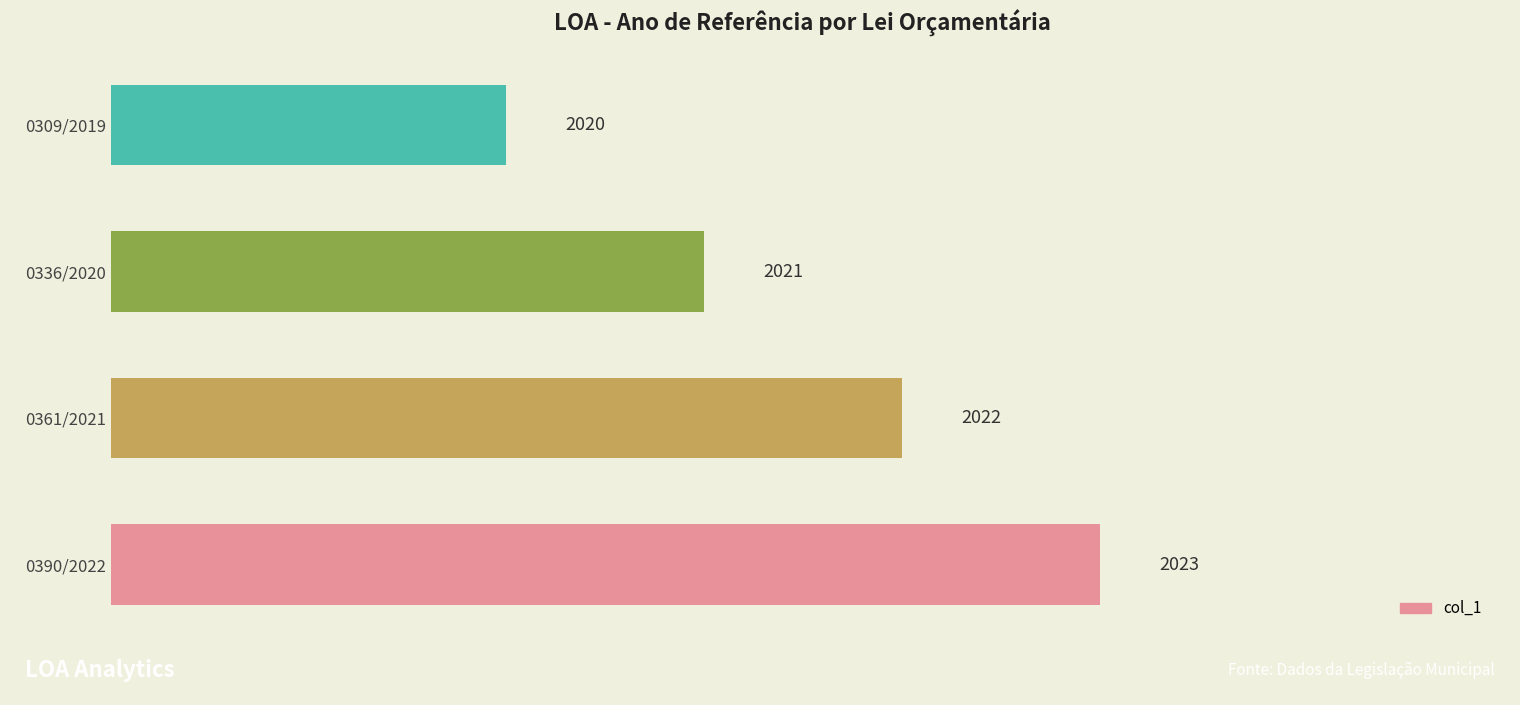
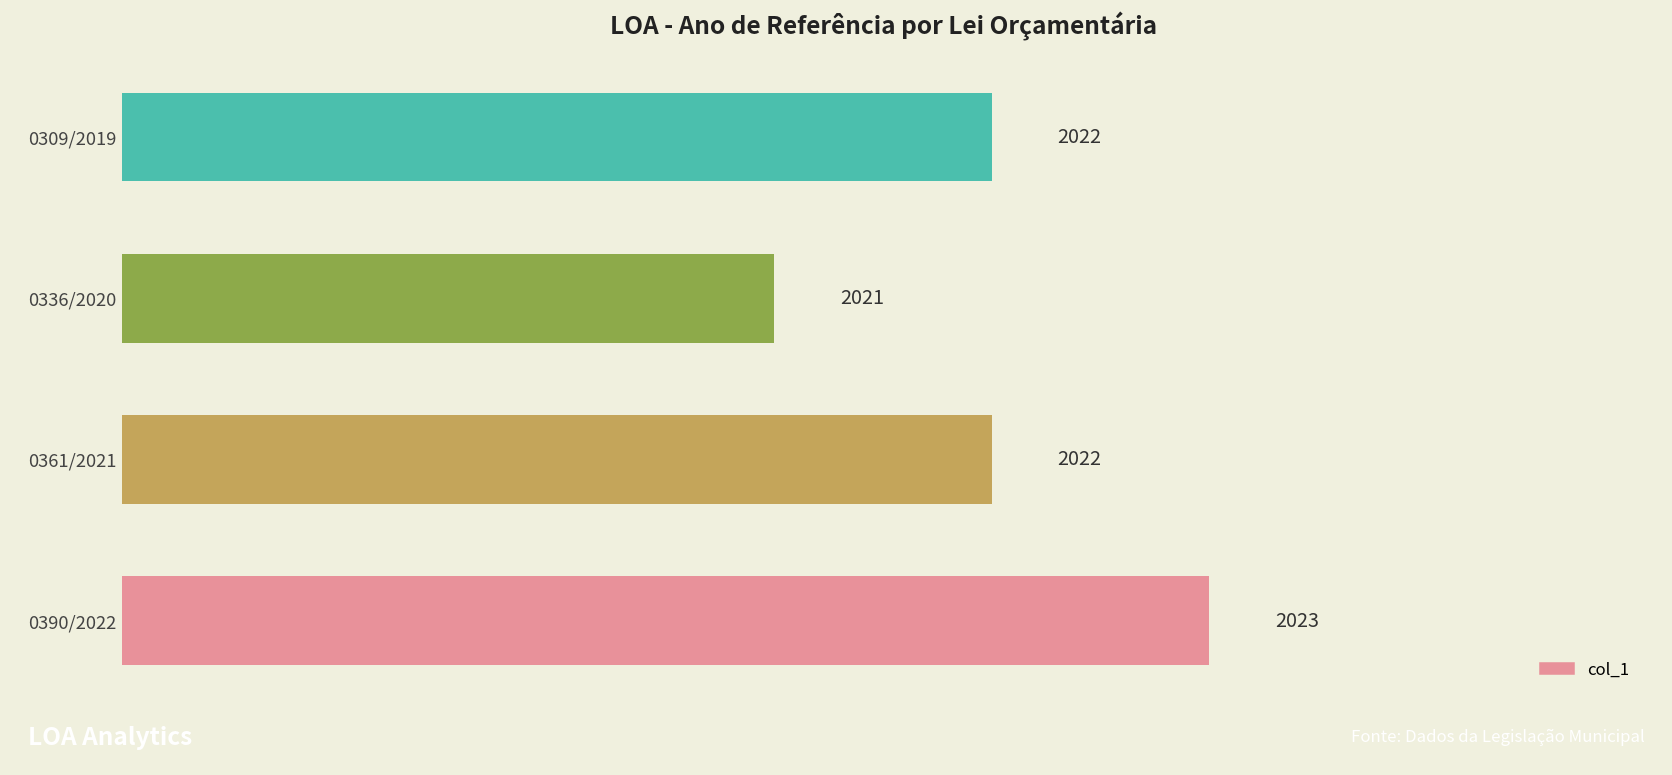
0309/2019: 2020 -> 2022
